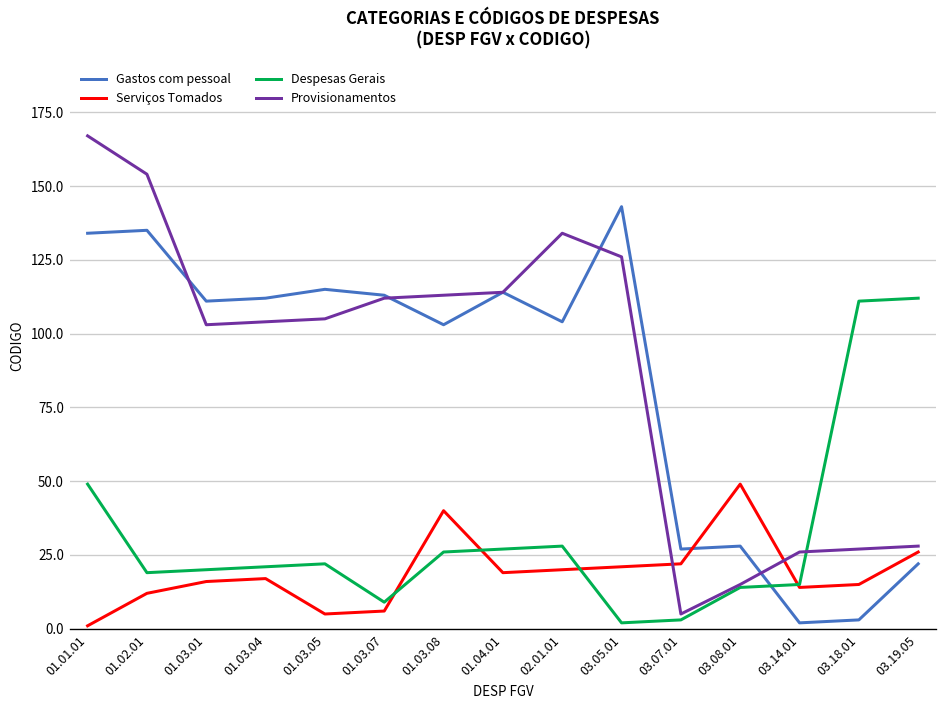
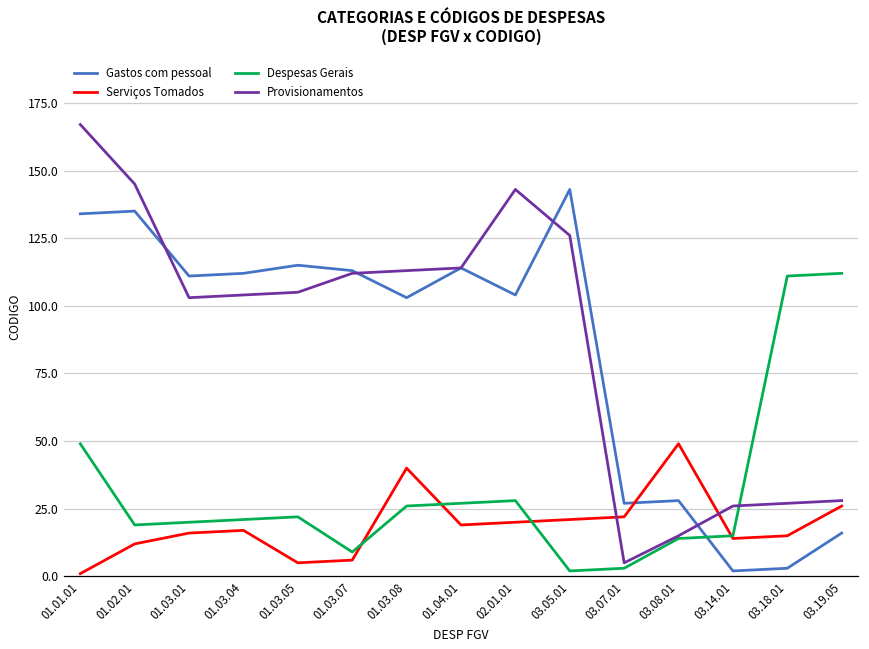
Provisionamentos, 01.02.01: 154 -> 145
Provisionamentos, 02.01.01: 134 -> 143
Gastos com pessoal, 03.19.05: 22 -> 16
